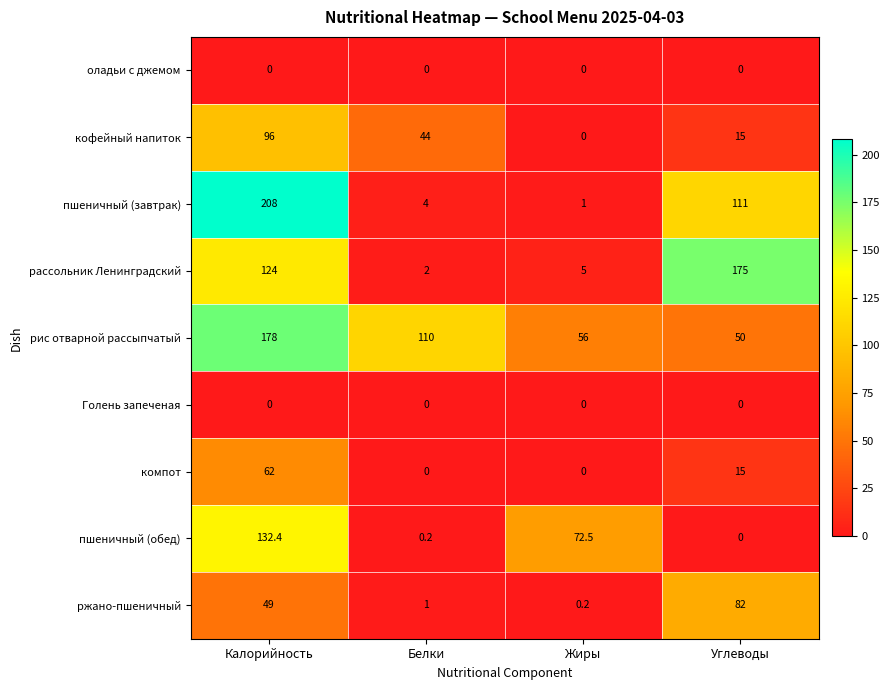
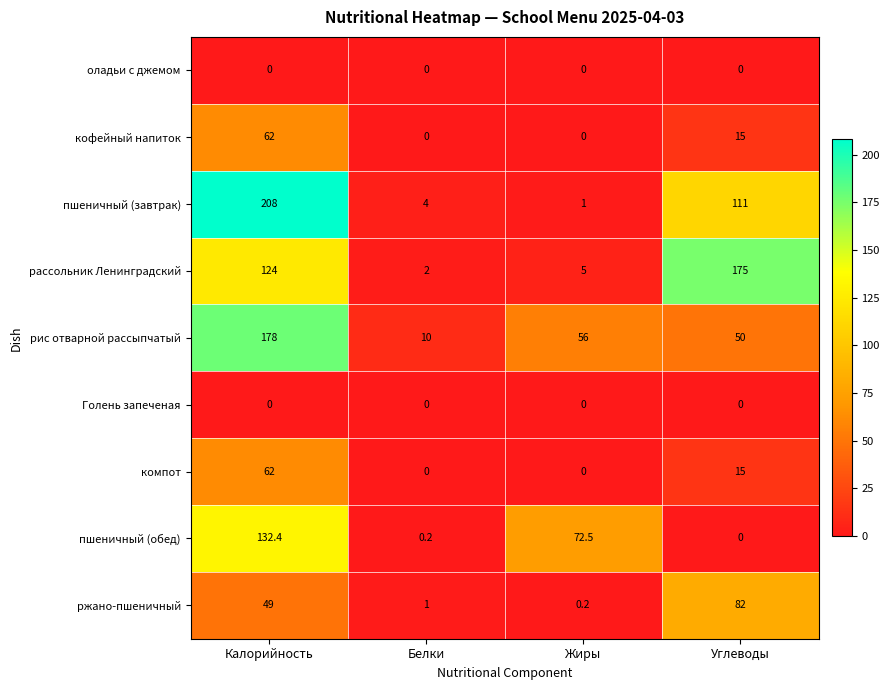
кофейный напиток, Калорийность: 96 -> 62
кофейный напиток, Белки: 44 -> 0
рис отварной рассыпчатый, Белки: 110 -> 10
